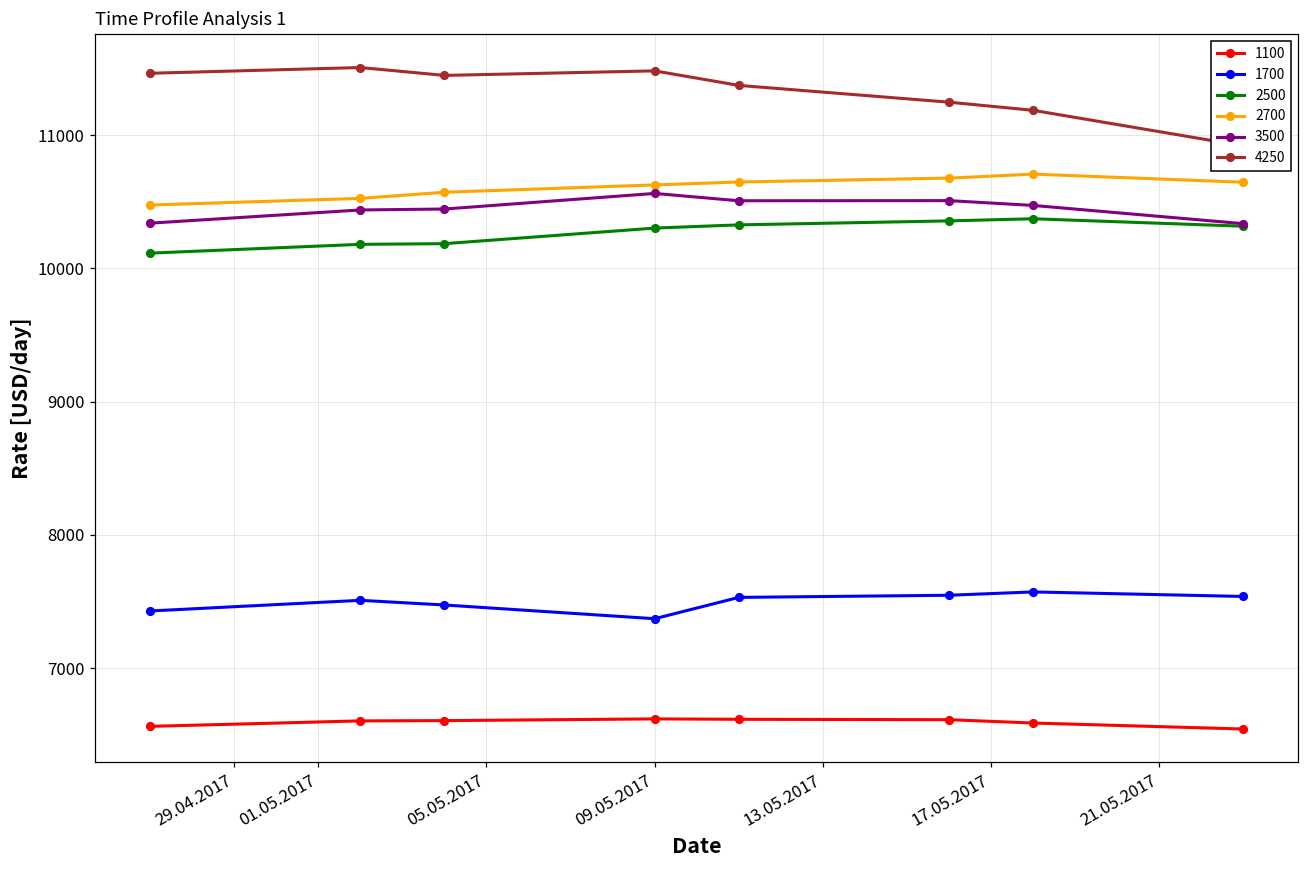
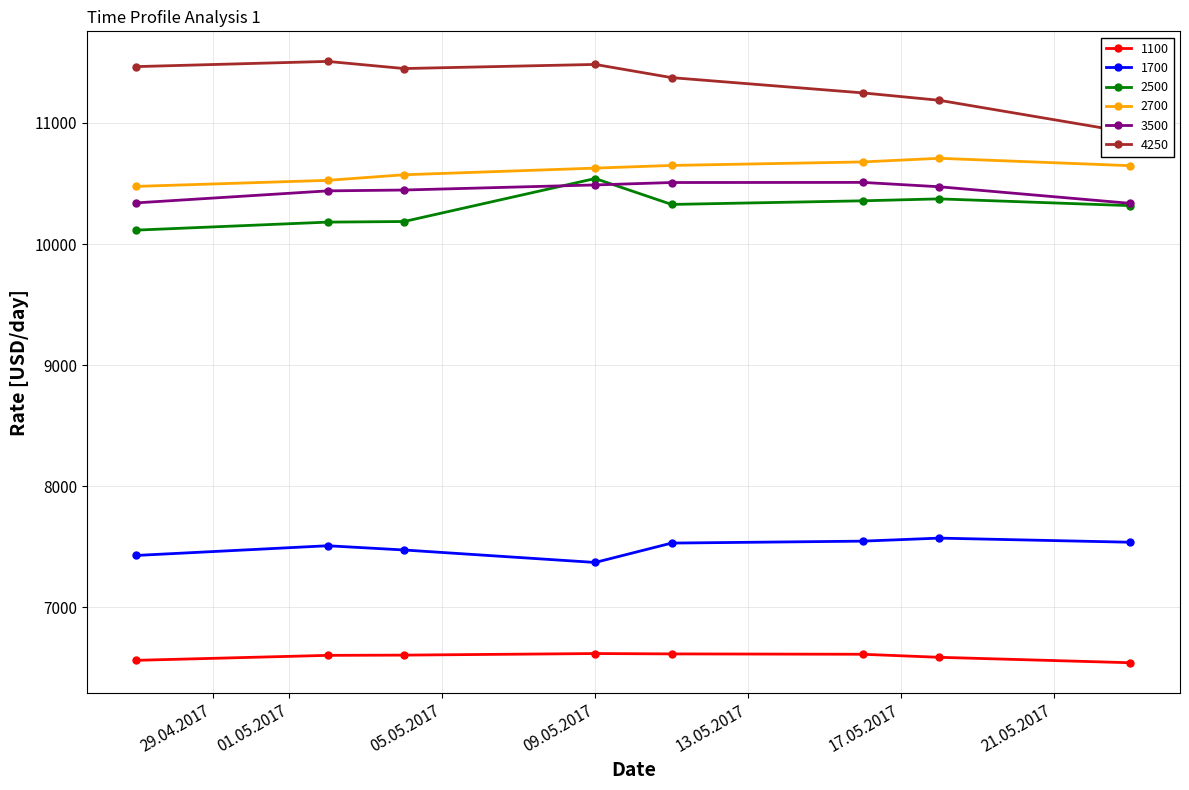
2500, 09.05.2017: 10300 -> 10540
3500, 09.05.2017: 10560 -> 10490
